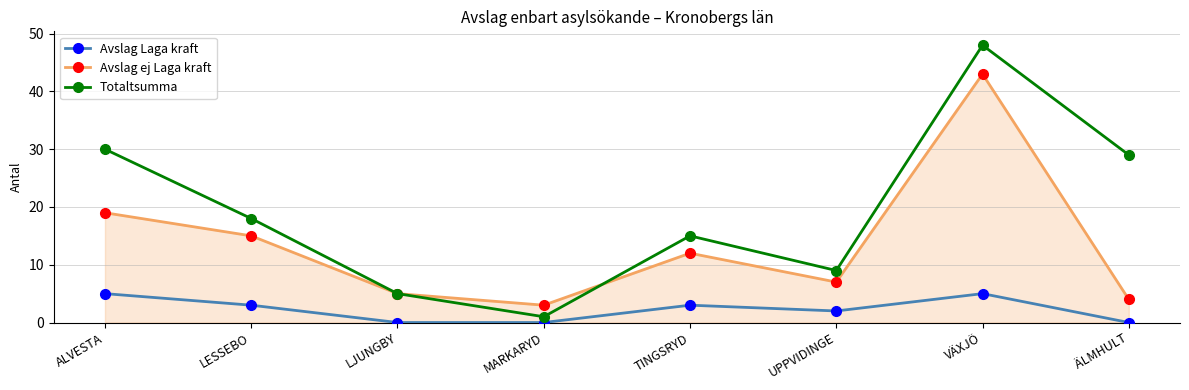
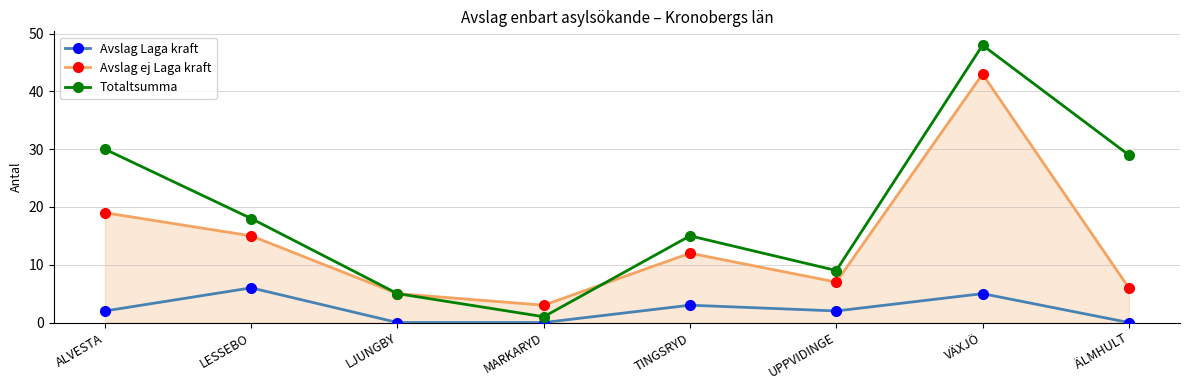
Avslag Laga kraft, ALVESTA: 5 -> 2
Avslag Laga kraft, LESSEBO: 3 -> 6
Avslag ej Laga kraft, ÄLMHULT: 4 -> 6
